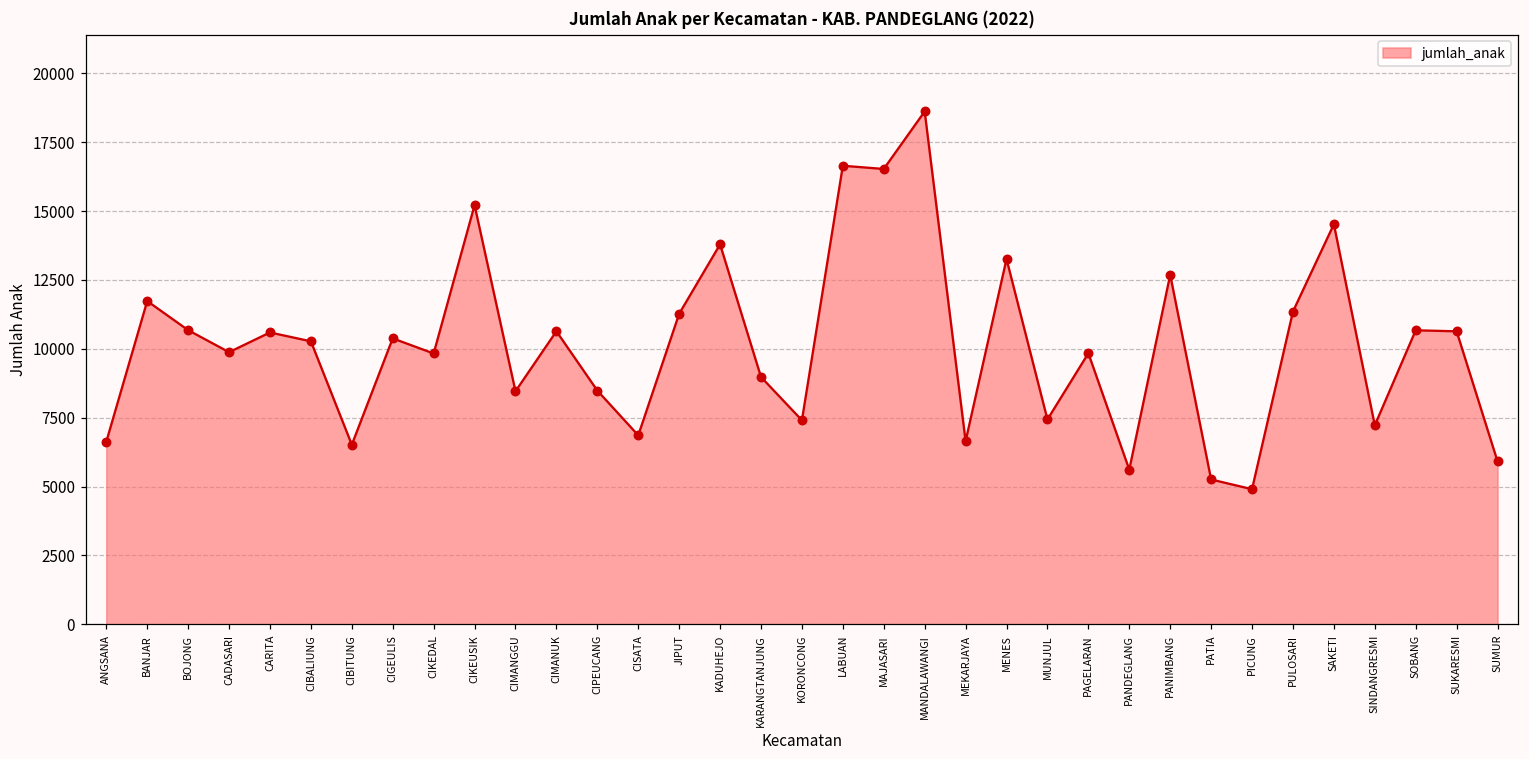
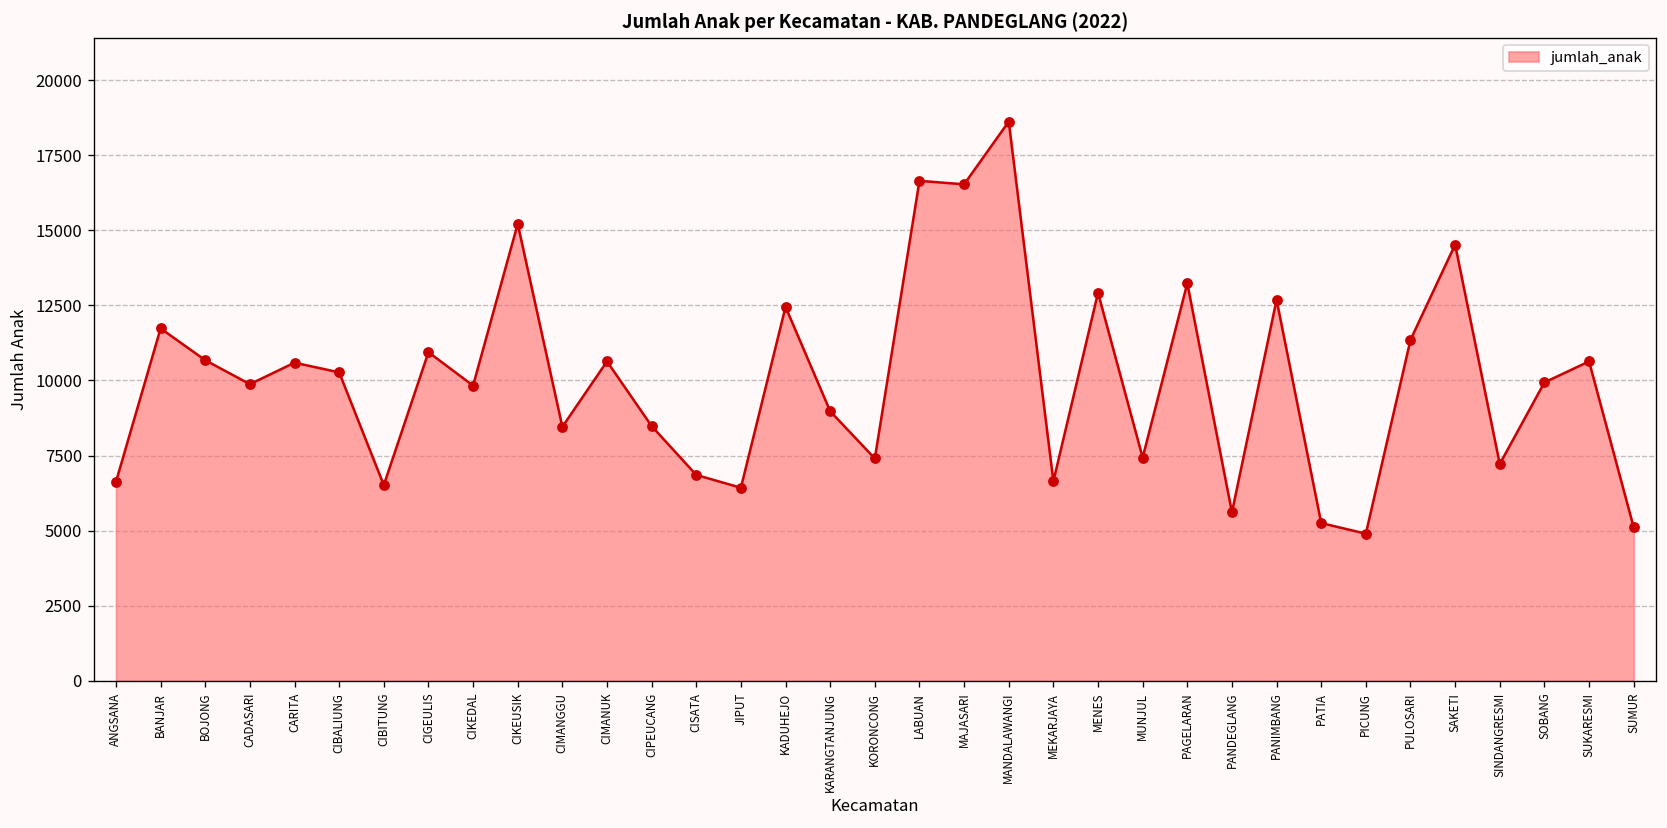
CIGEULIS: 10400 -> 10900
JIPUT: 11300 -> 6400
KADUHEJO: 13800 -> 12500
MENES: 13300 -> 12900
PAGELARAN: 9800 -> 13200
SOBANG: 10700 -> 9900
SUMUR: 5900 -> 5100
